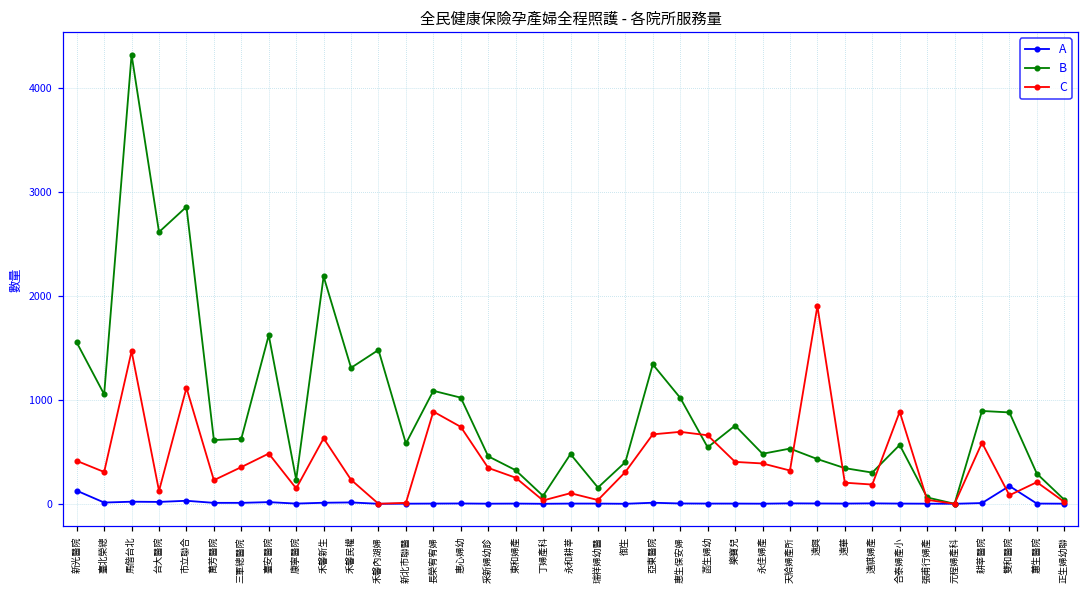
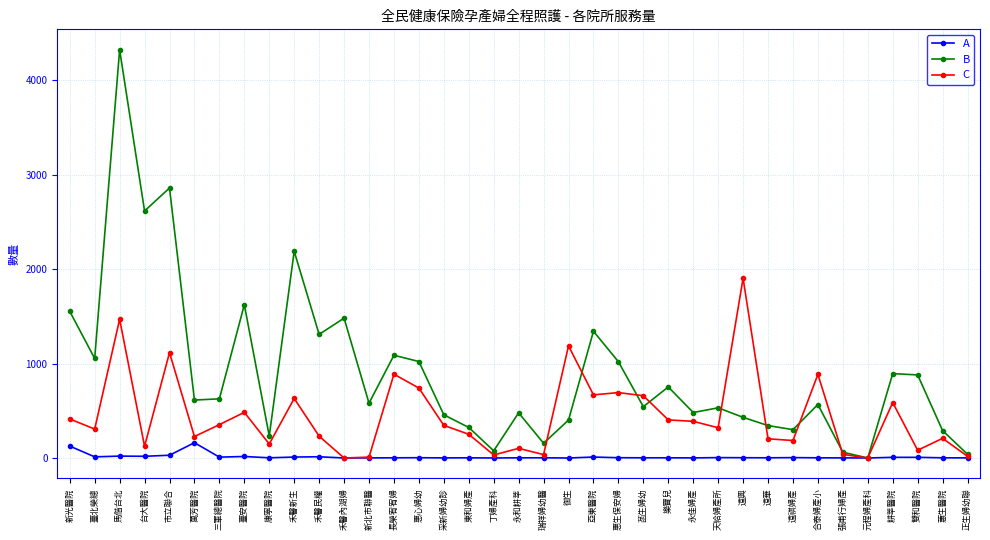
A, 萬芳醫院: 0 -> 200
C, 御生: 300 -> 1200
A, 雙和醫院: 200 -> 0
